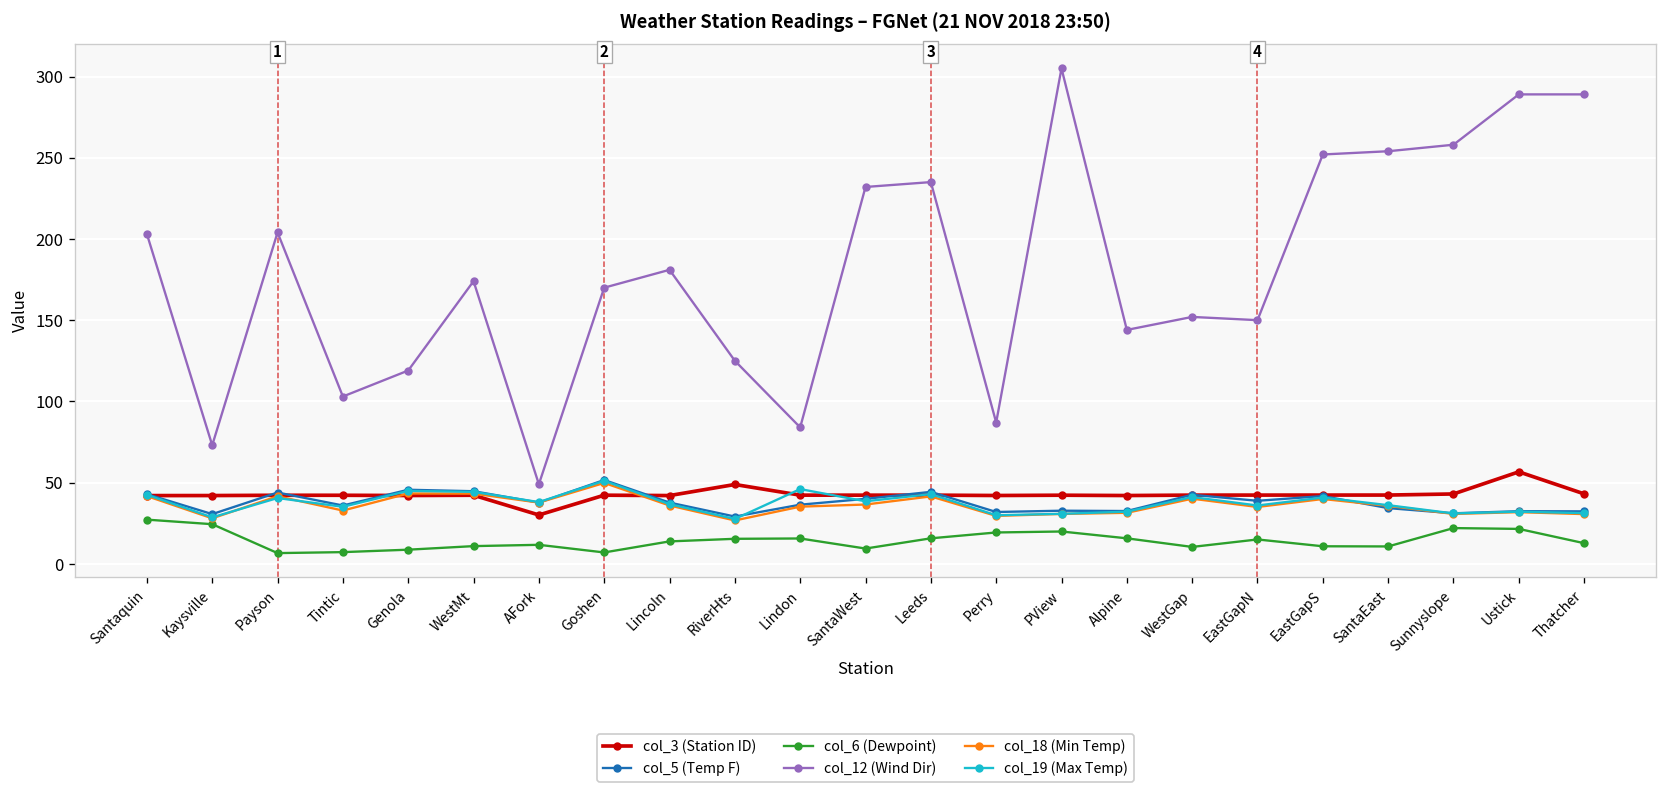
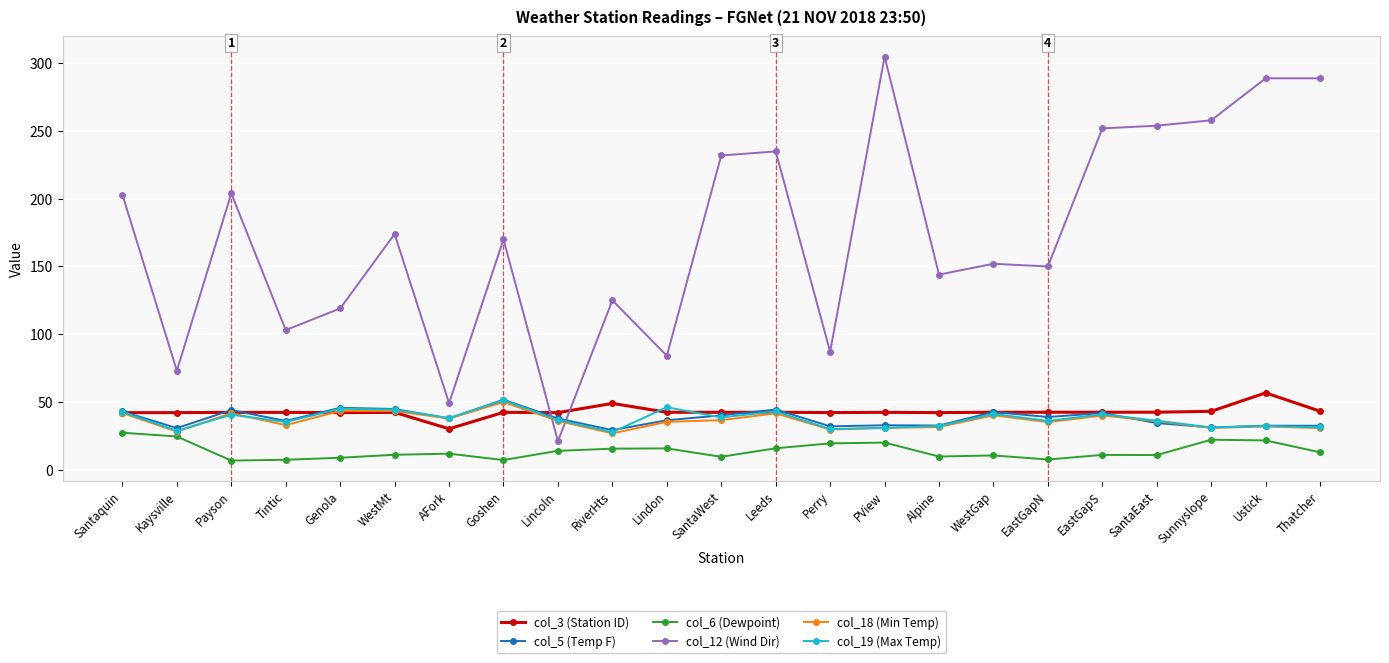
col_12 (Wind Dir), Lincoln: 181 -> 21
col_6 (Dewpoint), Alpine: 16 -> 10
col_6 (Dewpoint), EastGapN: 15 -> 7
